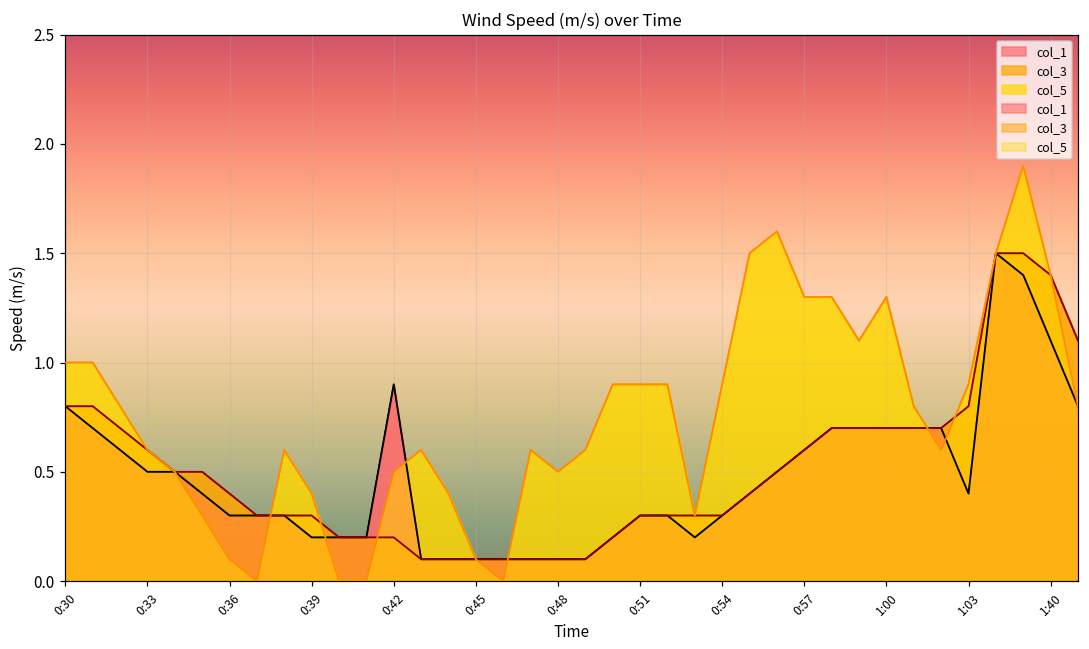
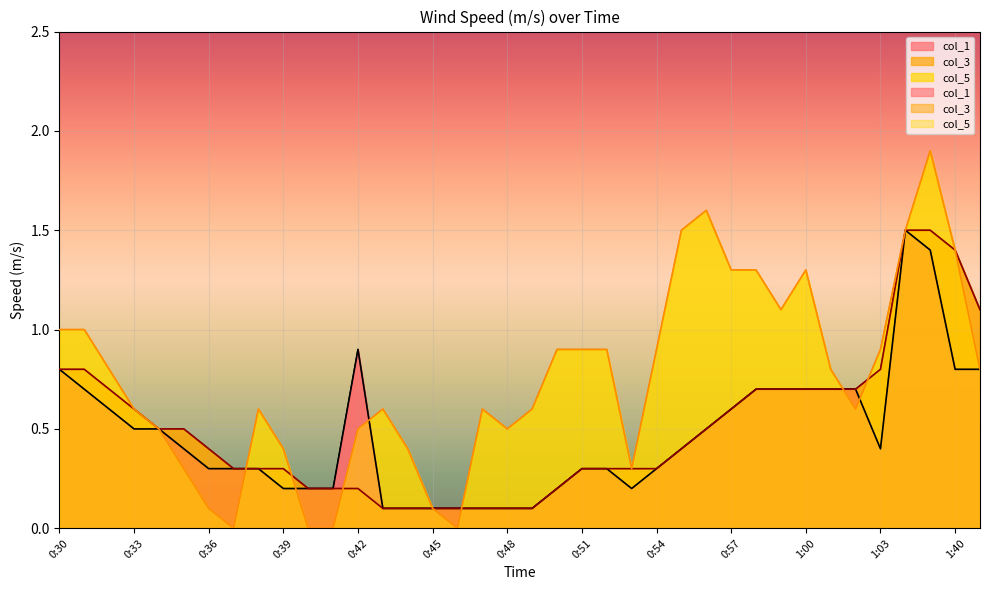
col_1, 1:40: 1.1 -> 0.8
